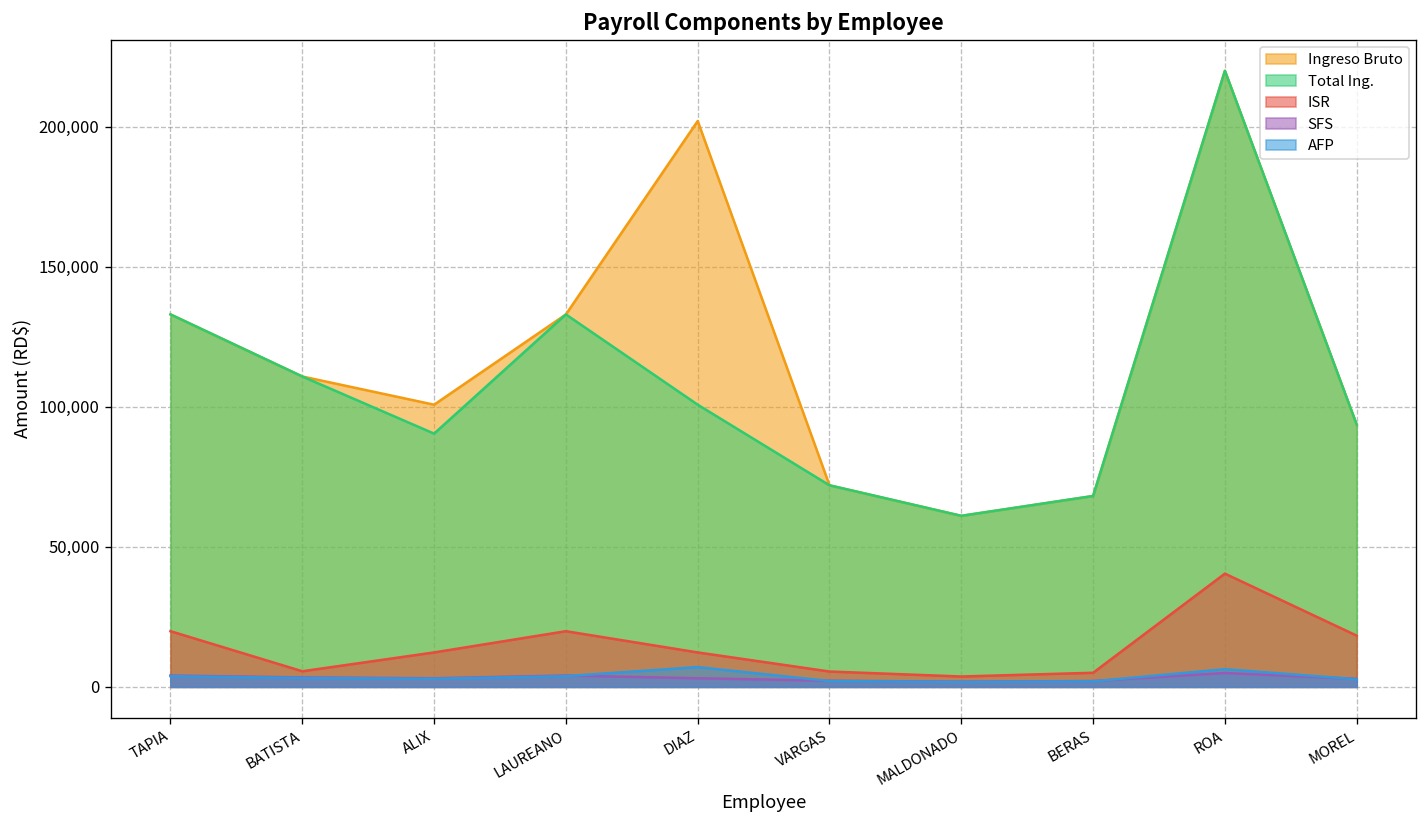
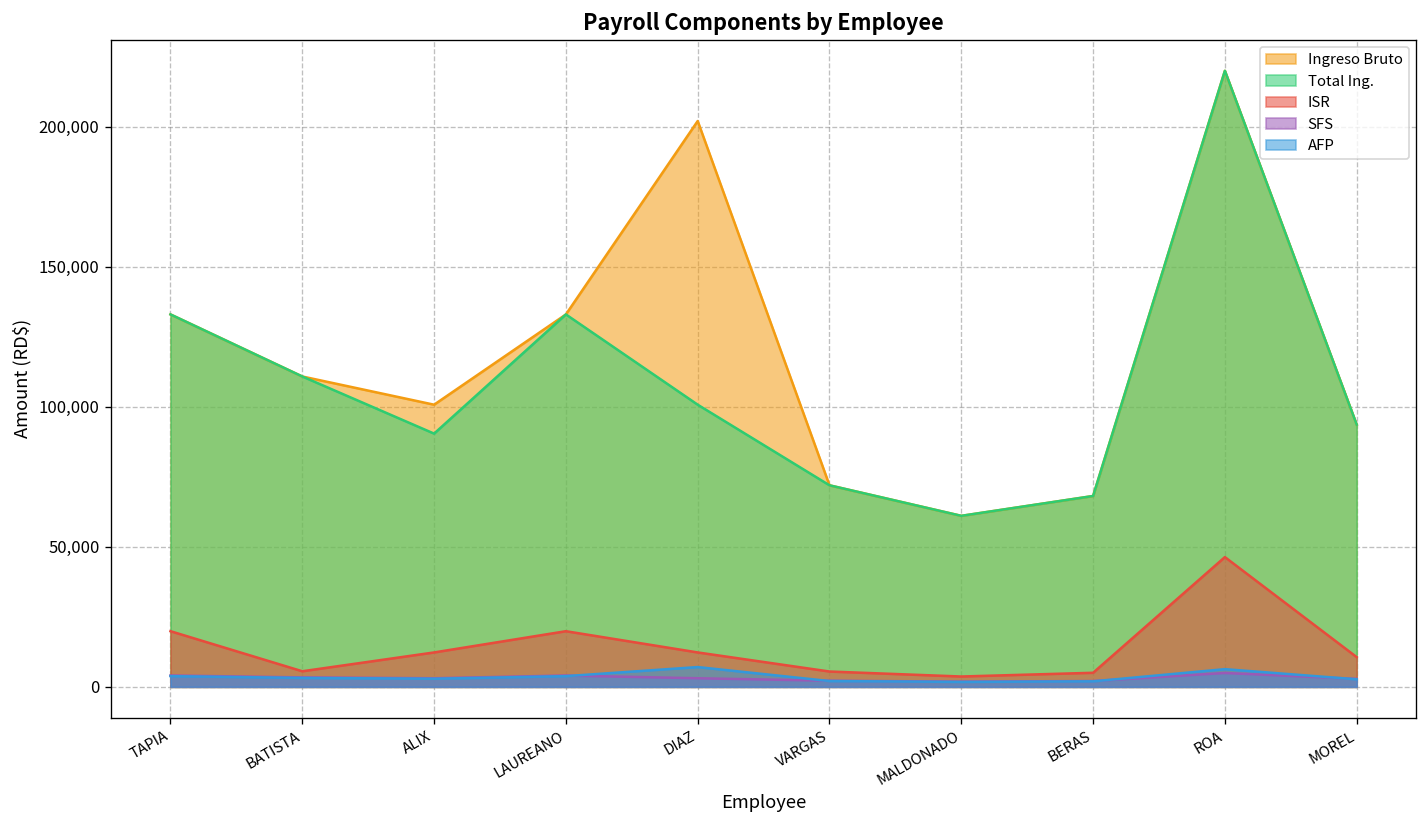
ISR, ROA: 40,000 -> 46,000
ISR, MOREL: 18,000 -> 11,000
